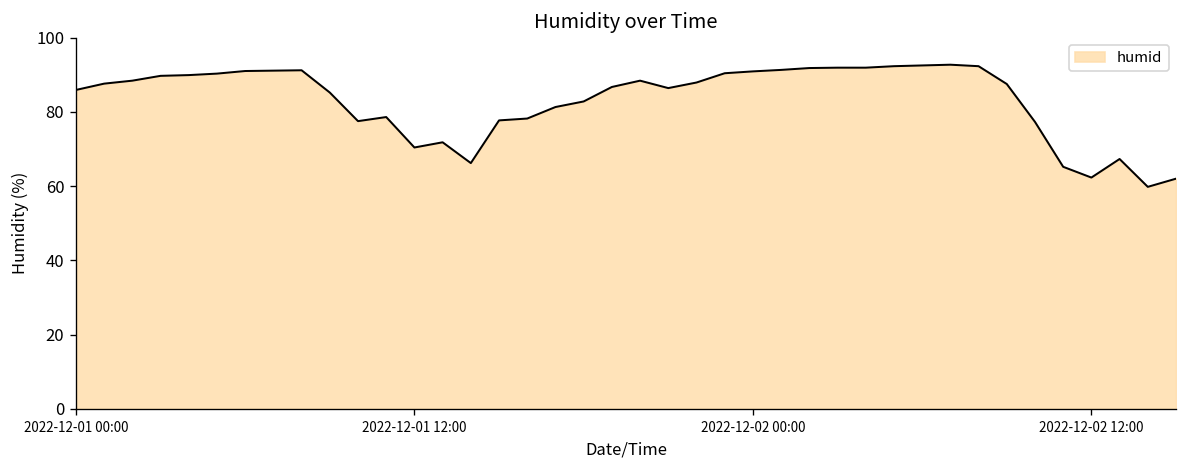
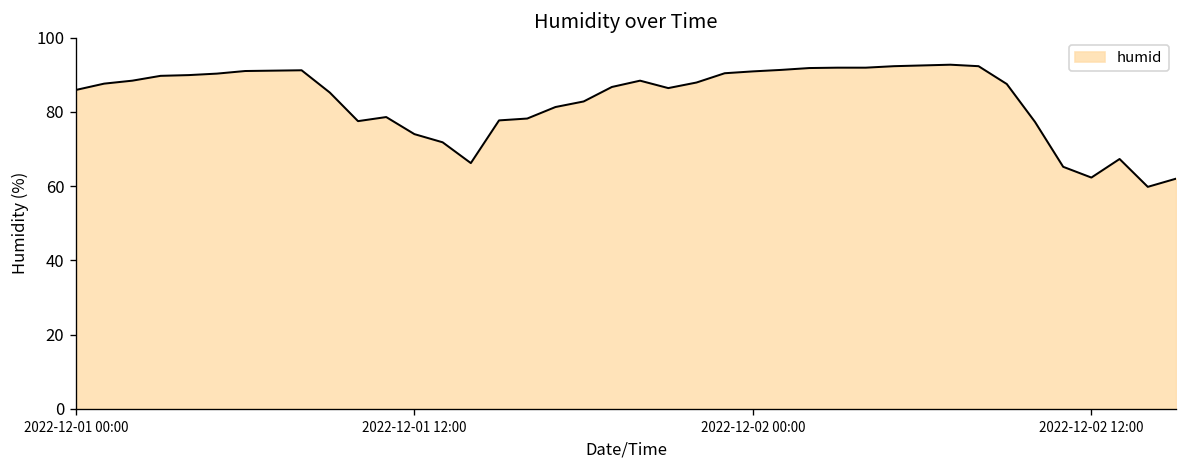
2022-12-01 12:00: 70 -> 74
